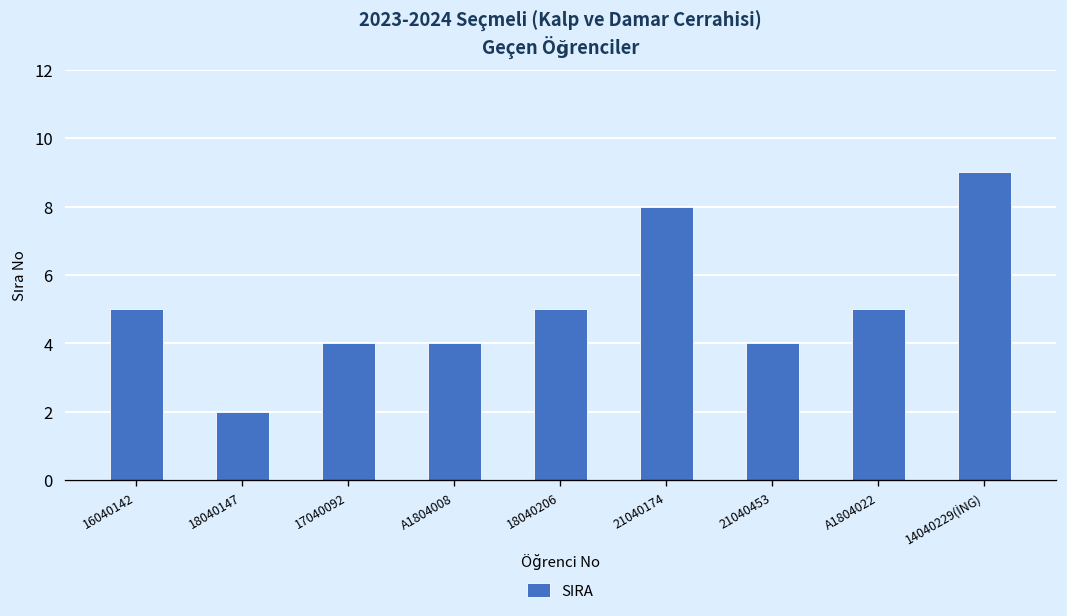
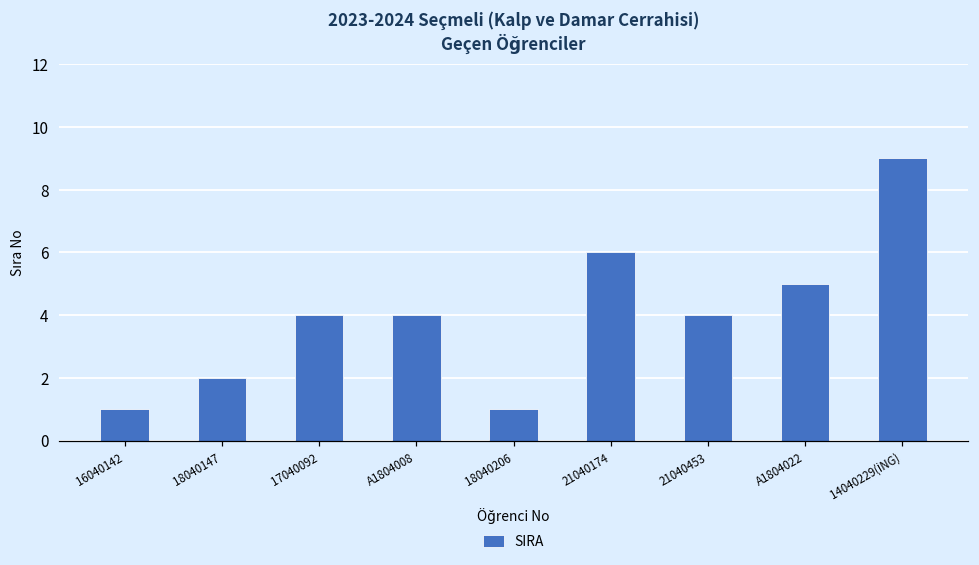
16040142: 5 -> 1
18040206: 5 -> 1
21040174: 8 -> 6
